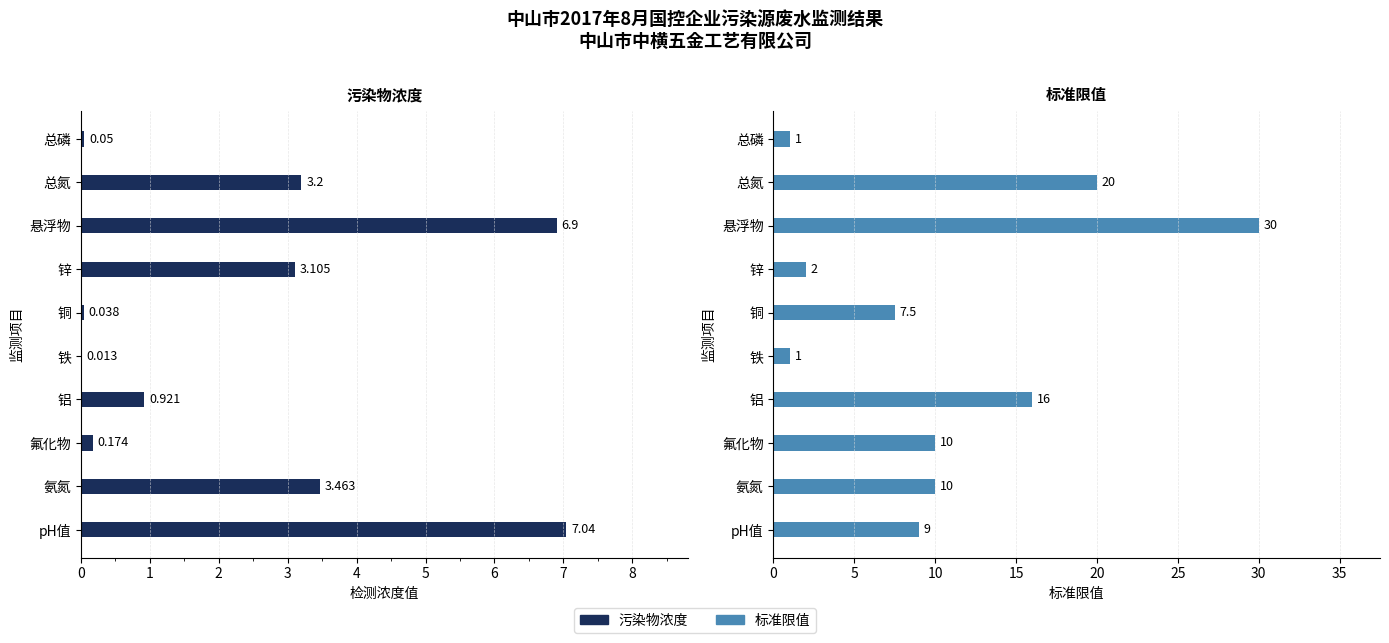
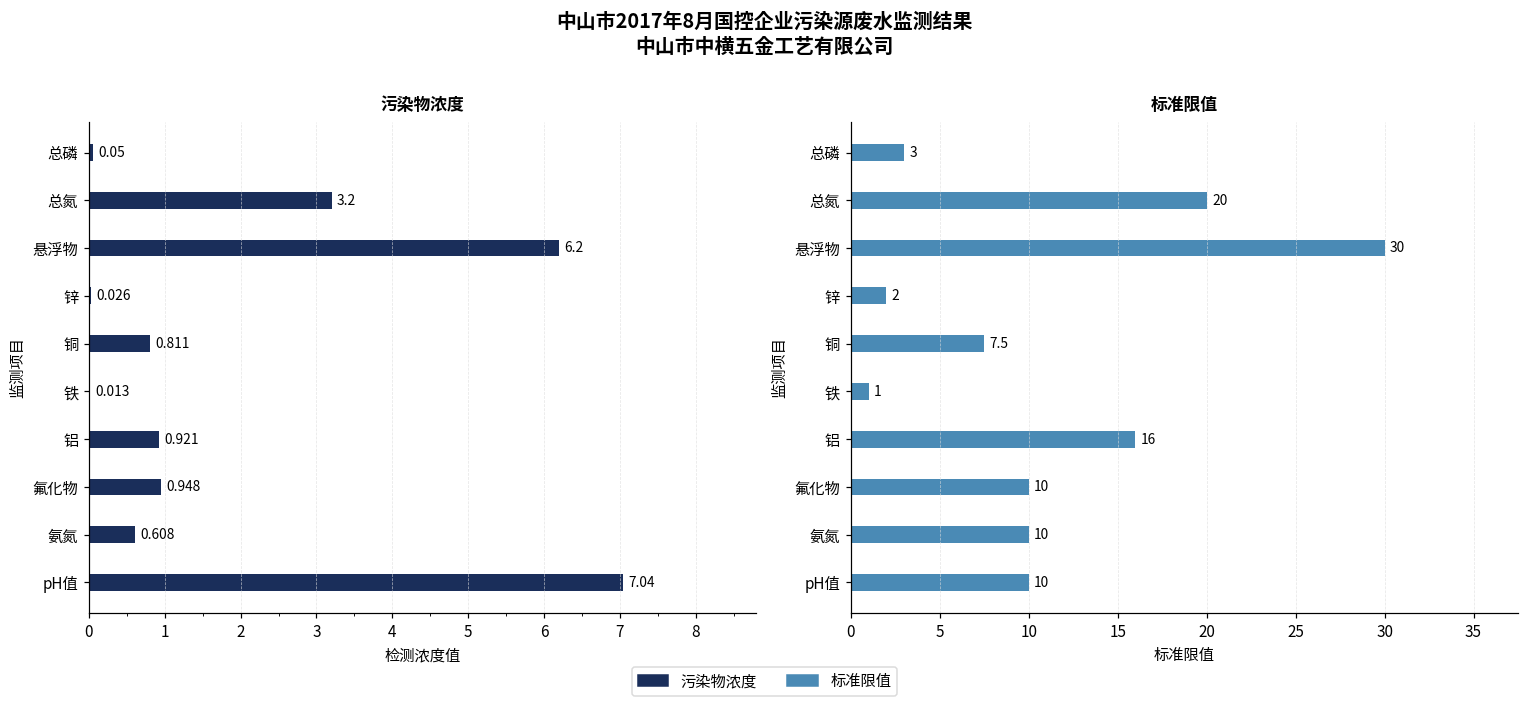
污染物浓度, 悬浮物: 6.9 -> 6.2
污染物浓度, 锌: 3.105 -> 0.026
污染物浓度, 铜: 0.038 -> 0.811
污染物浓度, 氟化物: 0.174 -> 0.948
污染物浓度, 氨氮: 3.463 -> 0.608
标准限值, 总磷: 1 -> 3
标准限值, pH值: 9 -> 10
